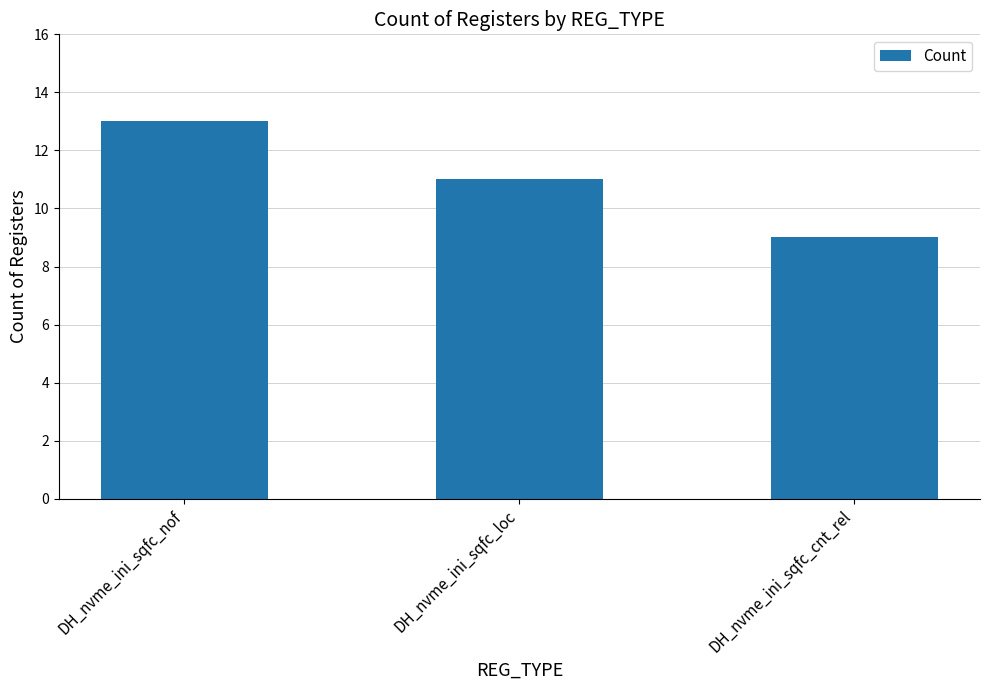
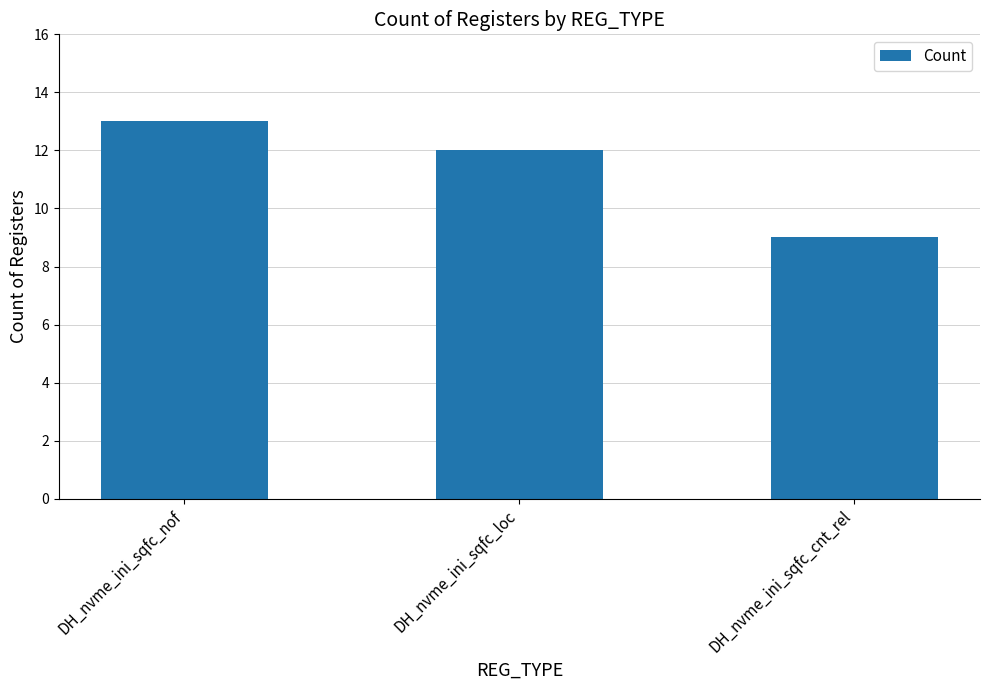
DH_nvme_ini_sqfc_loc: 11 -> 12
